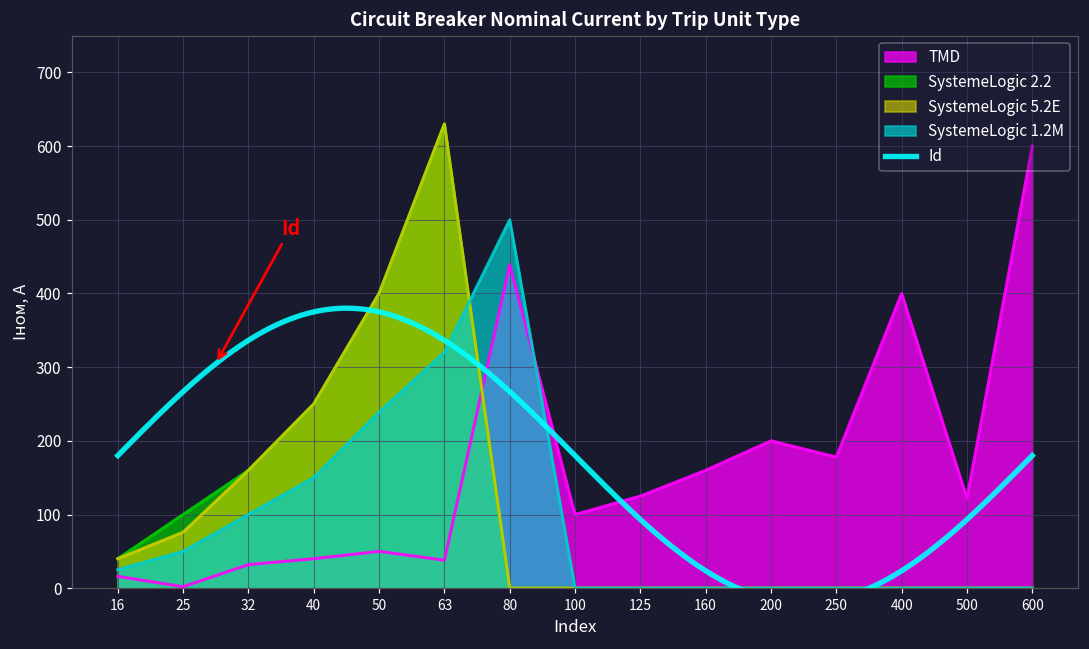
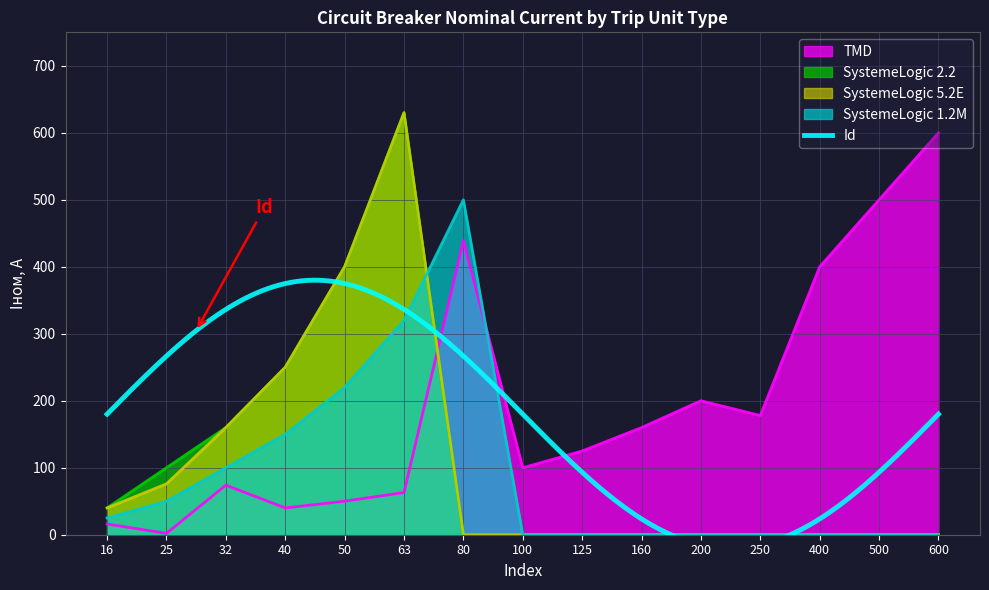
TMD, 32: 30 -> 70
SystemeLogic 1.2M, 50: 240 -> 220
TMD, 63: 40 -> 60
TMD, 500: 120 -> 500
